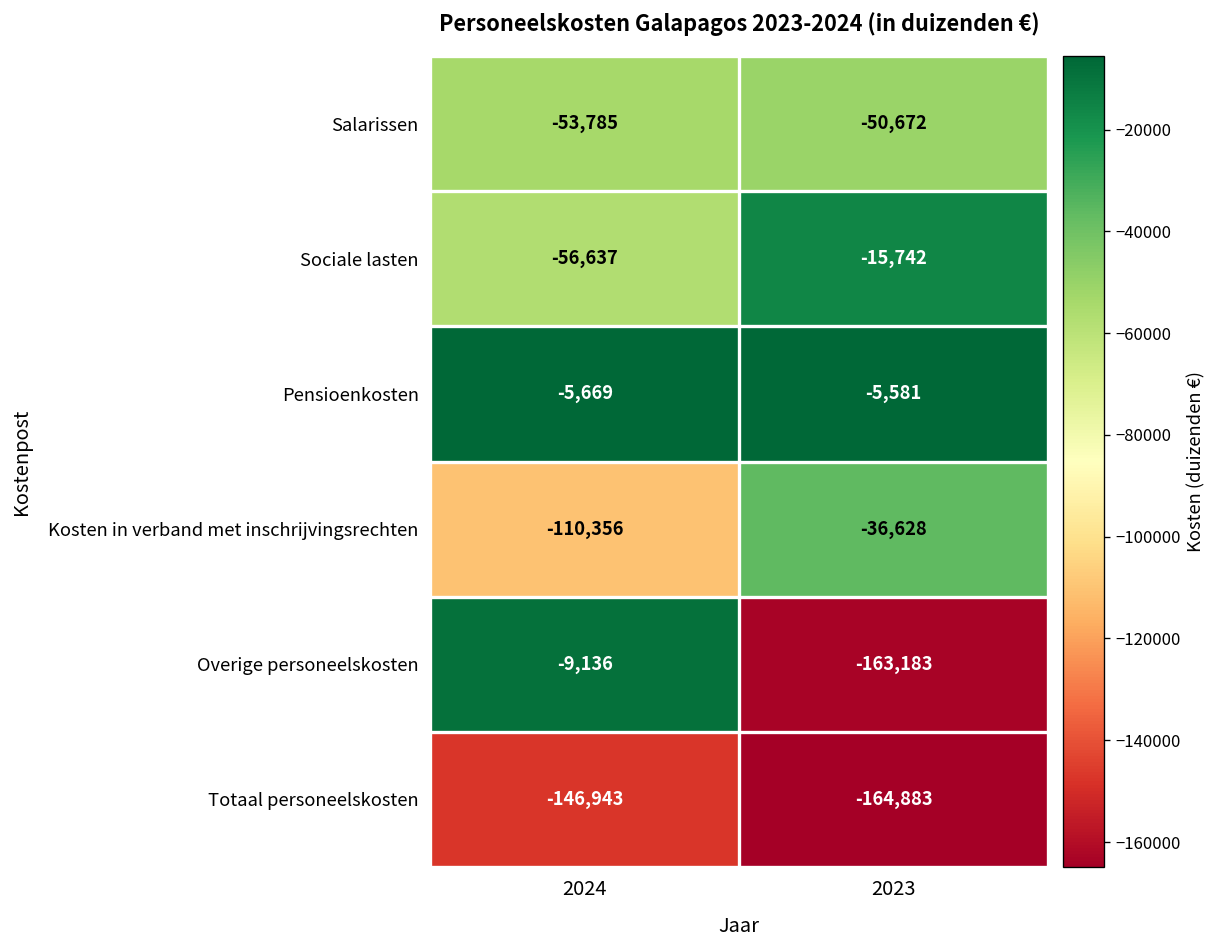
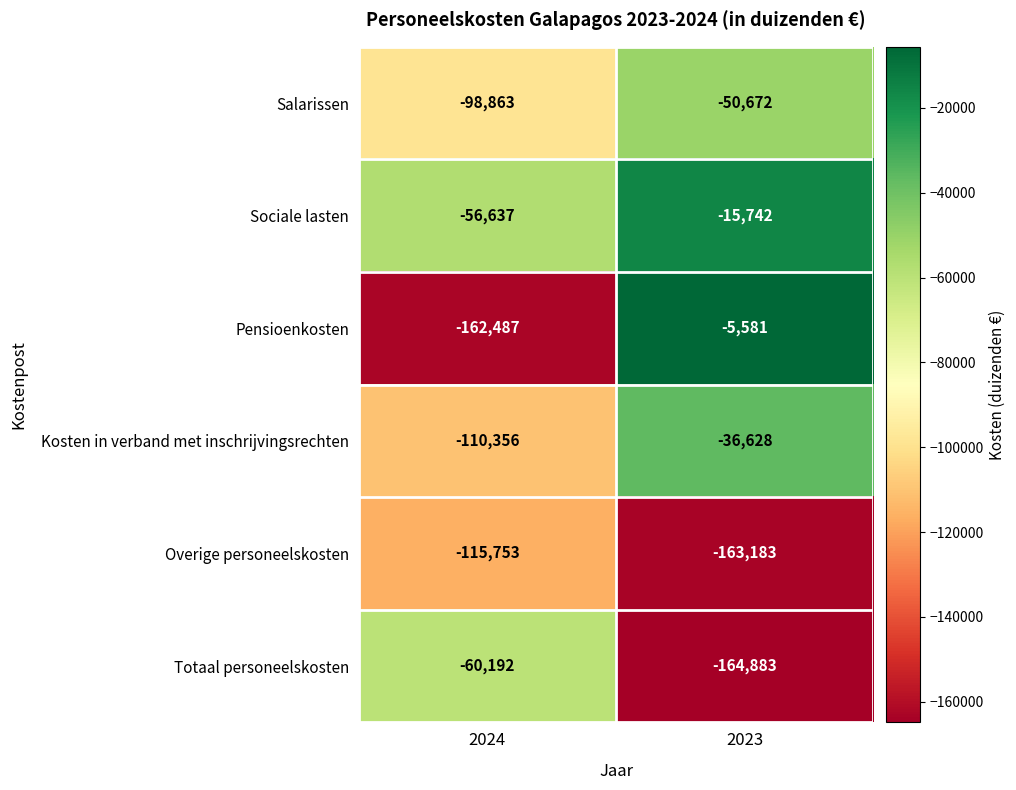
Salarissen, 2024: -53,785 -> -98,863
Pensioenkosten, 2024: -5,669 -> -162,487
Overige personeelskosten, 2024: -9,136 -> -115,753
Totaal personeelskosten, 2024: -146,943 -> -60,192
